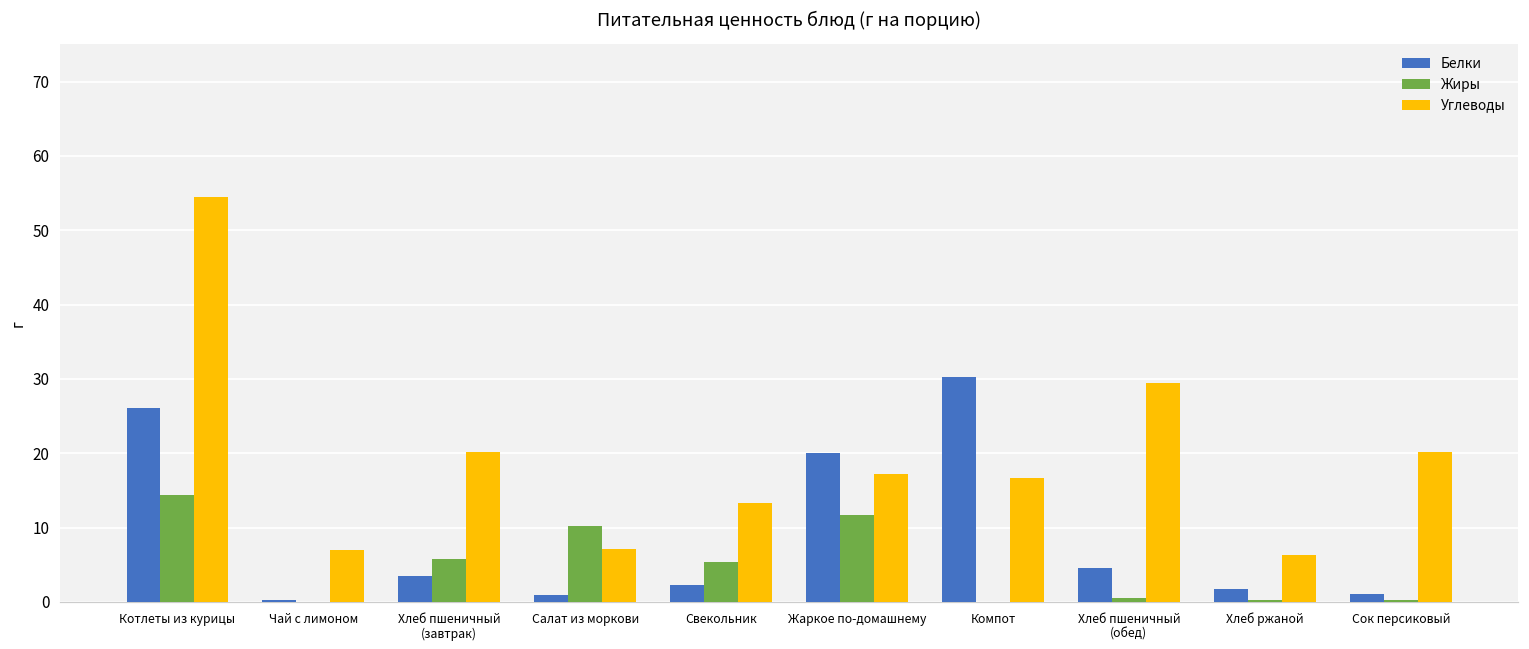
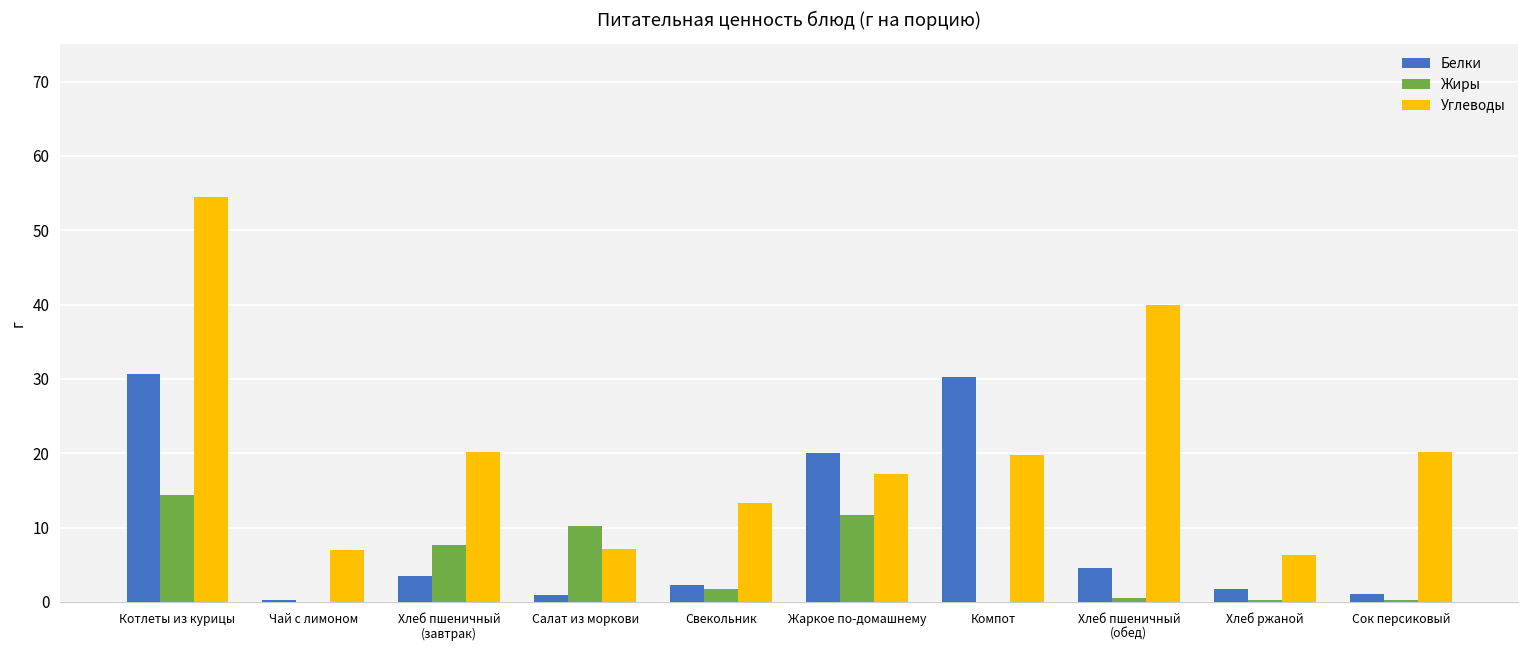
Белки, Котлеты из курицы: 26 -> 31
Жиры, Хлеб пшеничный (завтрак): 6 -> 8
Жиры, Свекольник: 5 -> 2
Углеводы, Компот: 17 -> 20
Углеводы, Хлеб пшеничный (обед): 30 -> 40
